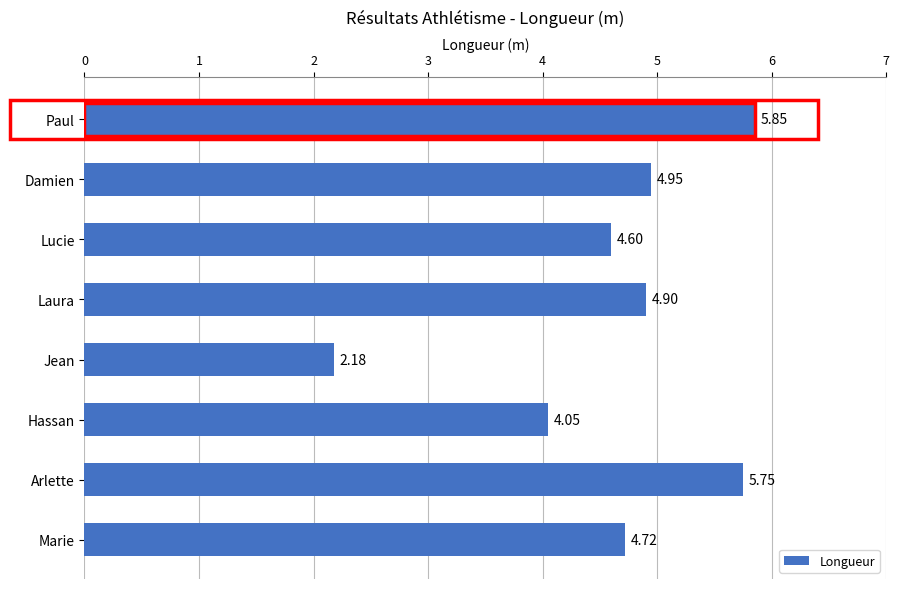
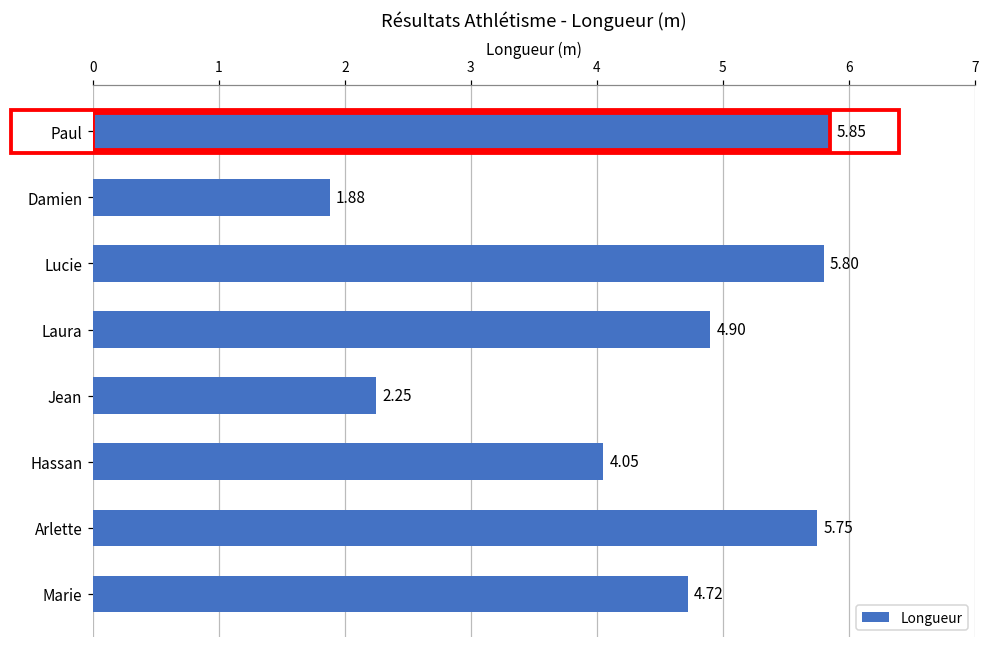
Damien: 4.95 -> 1.88
Lucie: 4.60 -> 5.80
Jean: 2.18 -> 2.25
